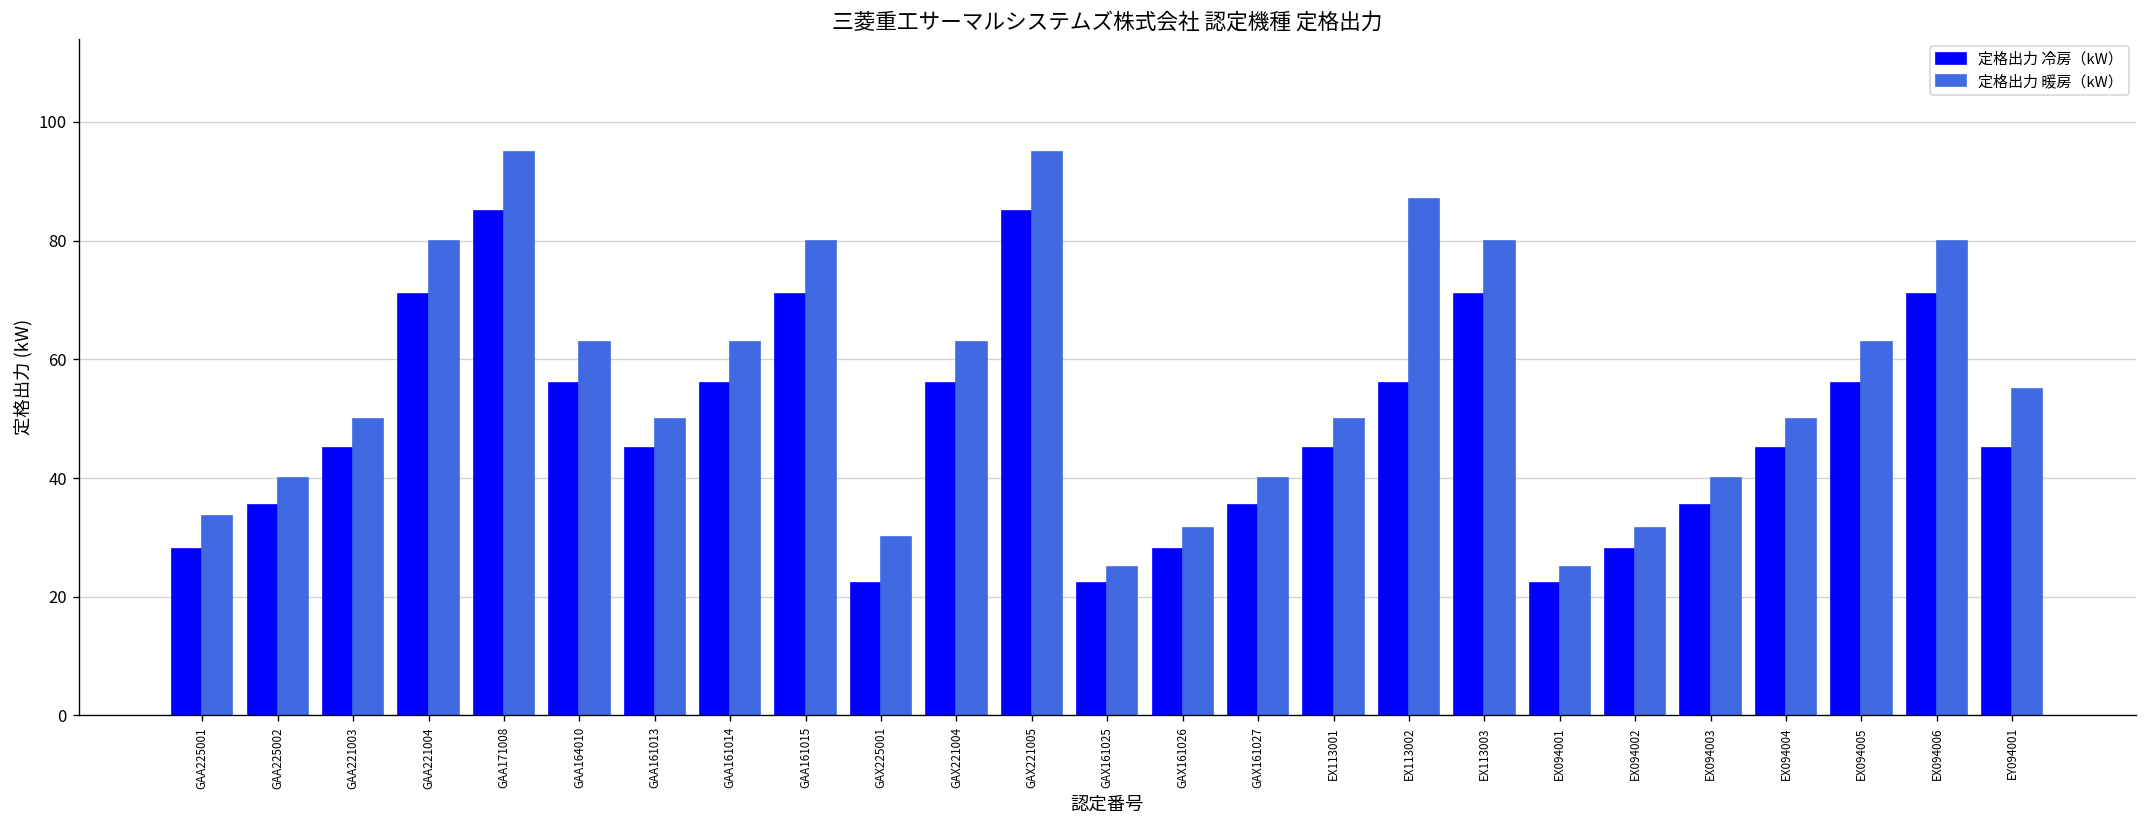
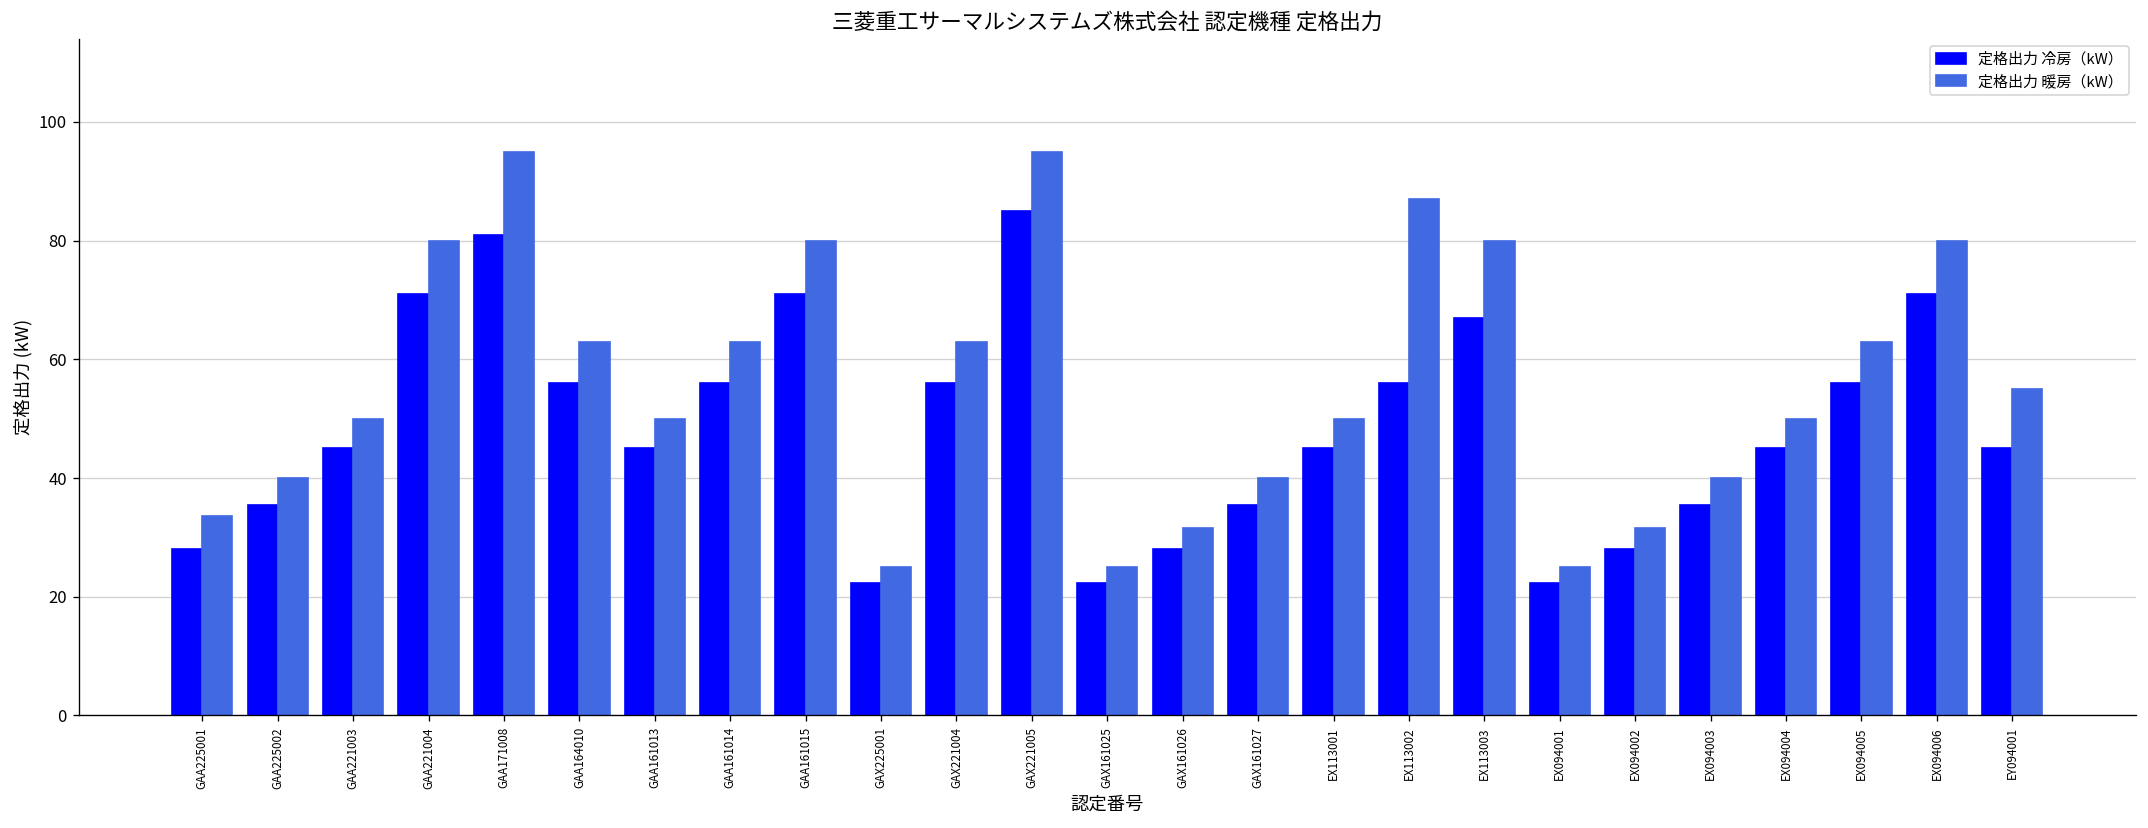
定格出力 冷房（kW）, GAA171008: 85 -> 81
定格出力 暖房（kW）, GAX225001: 30 -> 25
定格出力 冷房（kW）, EX113003: 71 -> 67
